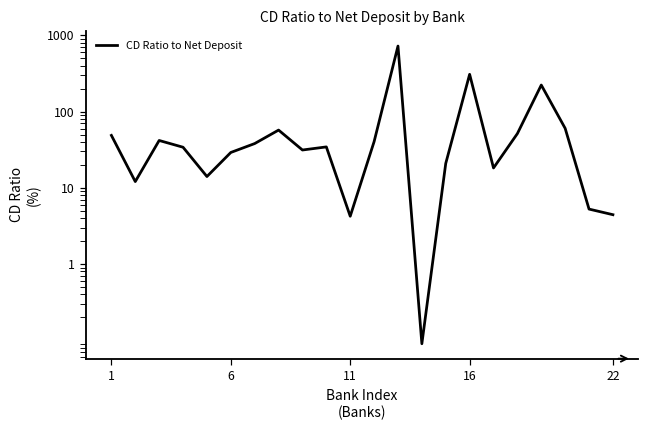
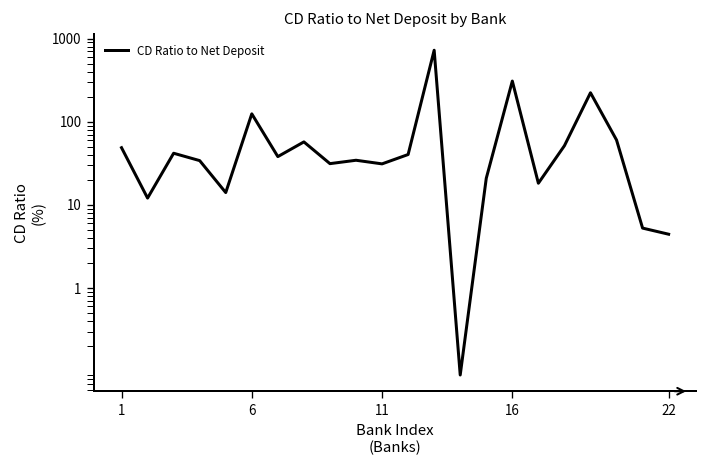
6: 29 -> 120
11: 4 -> 30
